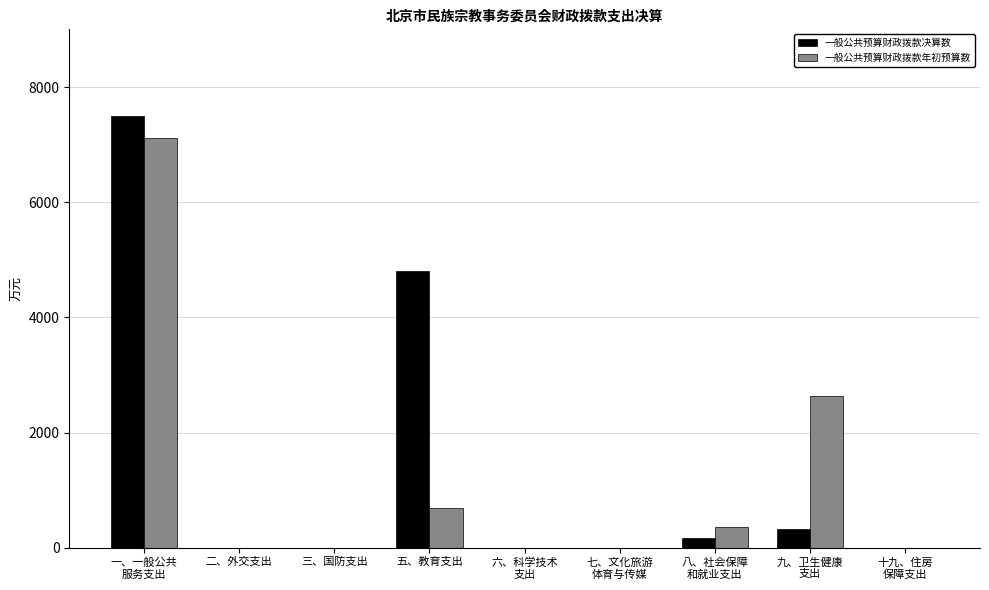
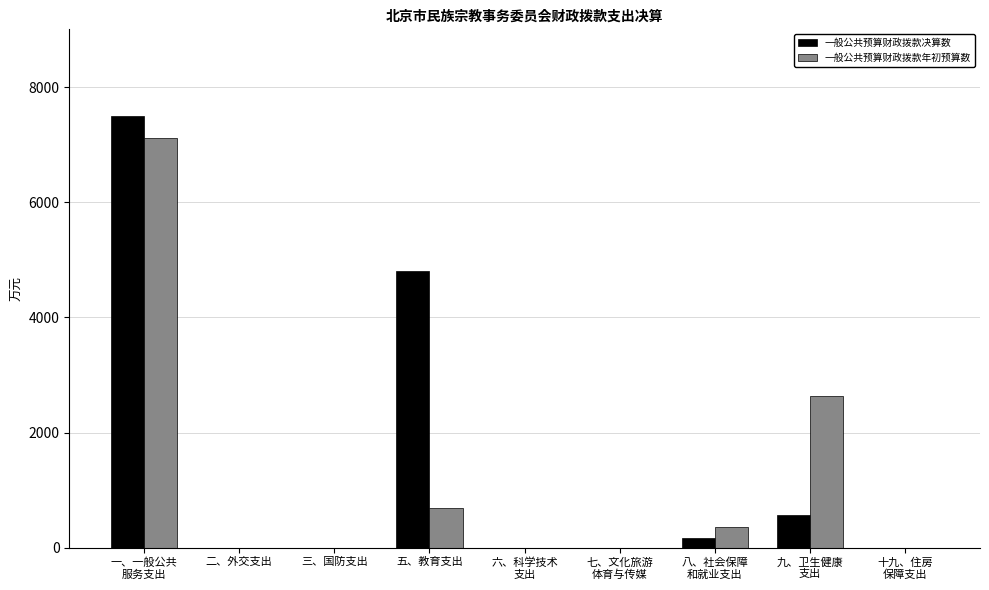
一般公共预算财政拨款决算数, 九、卫生健康 支出: 300 -> 600
